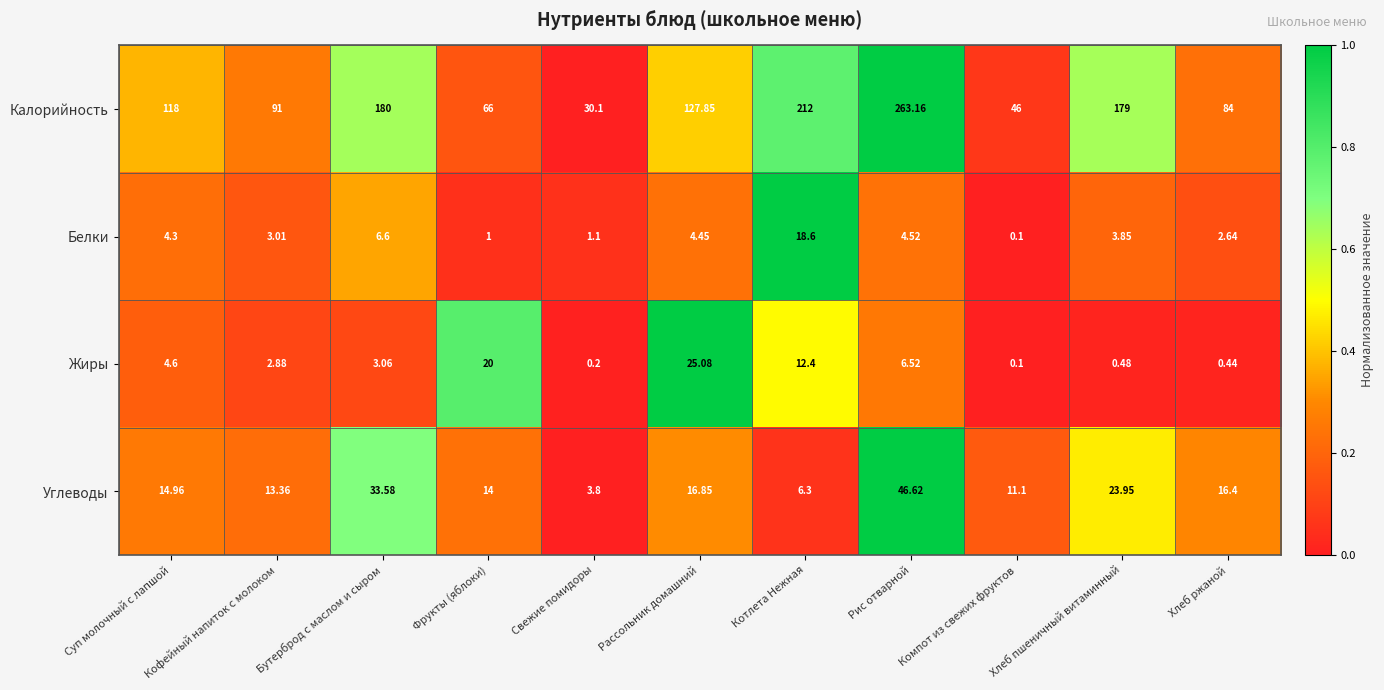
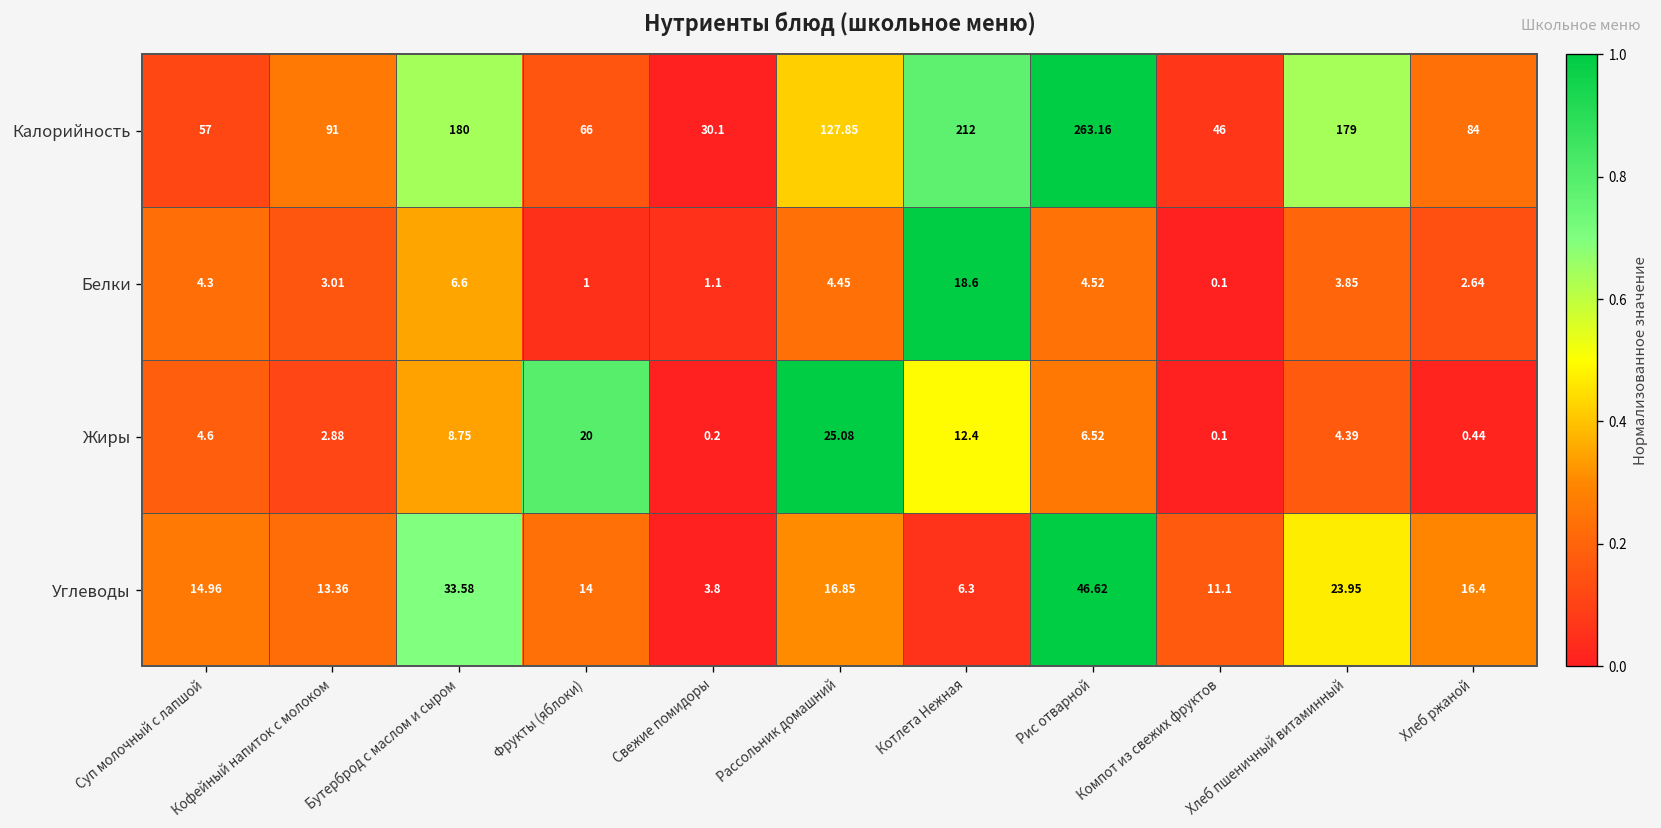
Калорийность, Суп молочный с лапшой: 118 -> 57
Жиры, Бутерброд с маслом и сыром: 3.06 -> 8.75
Жиры, Хлеб пшеничный витаминный: 0.48 -> 4.39
